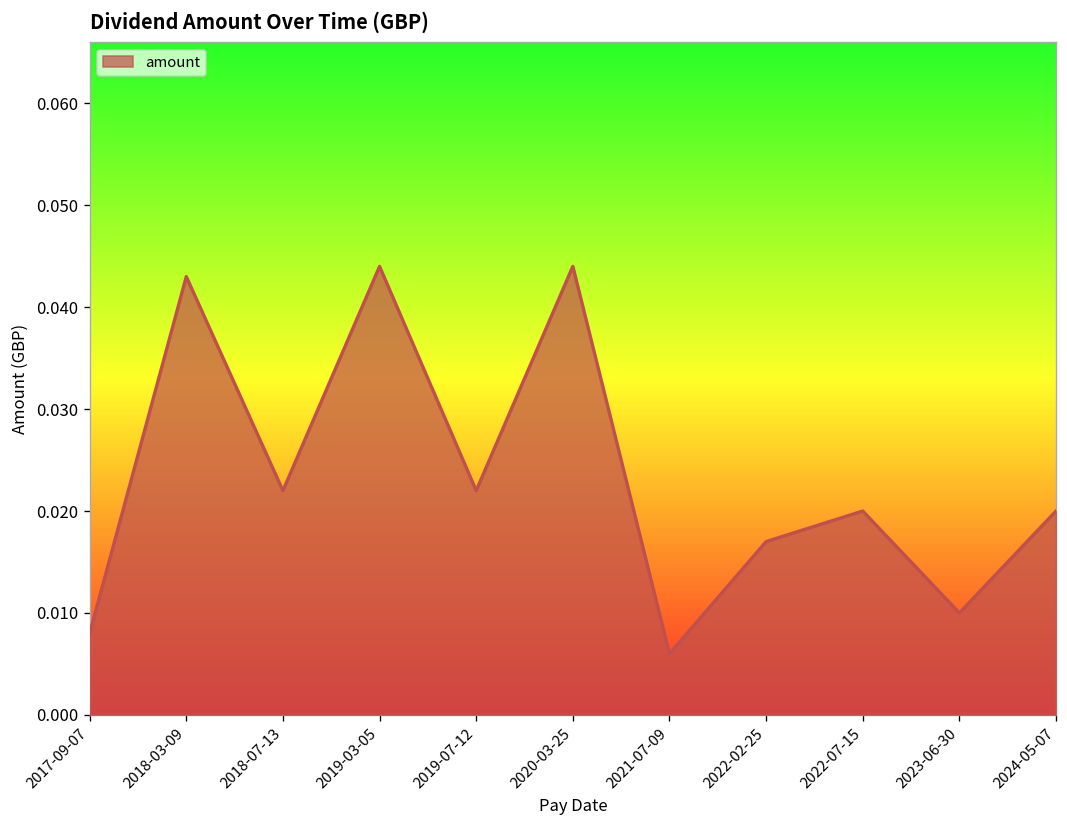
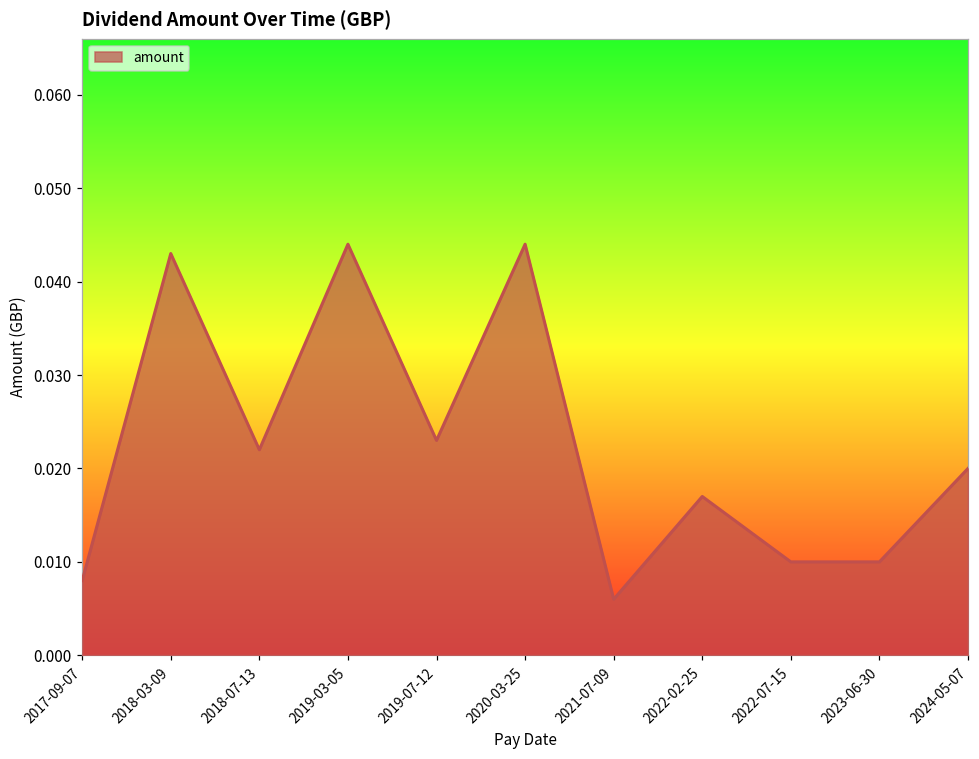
2019-07-12: 0.022 -> 0.023
2022-07-15: 0.02 -> 0.01
